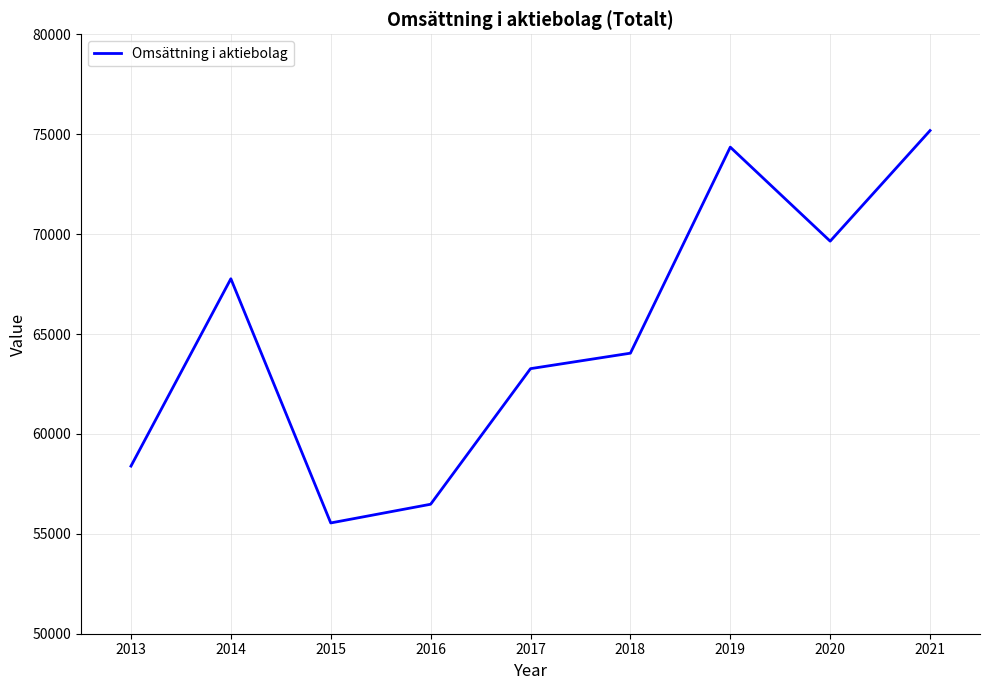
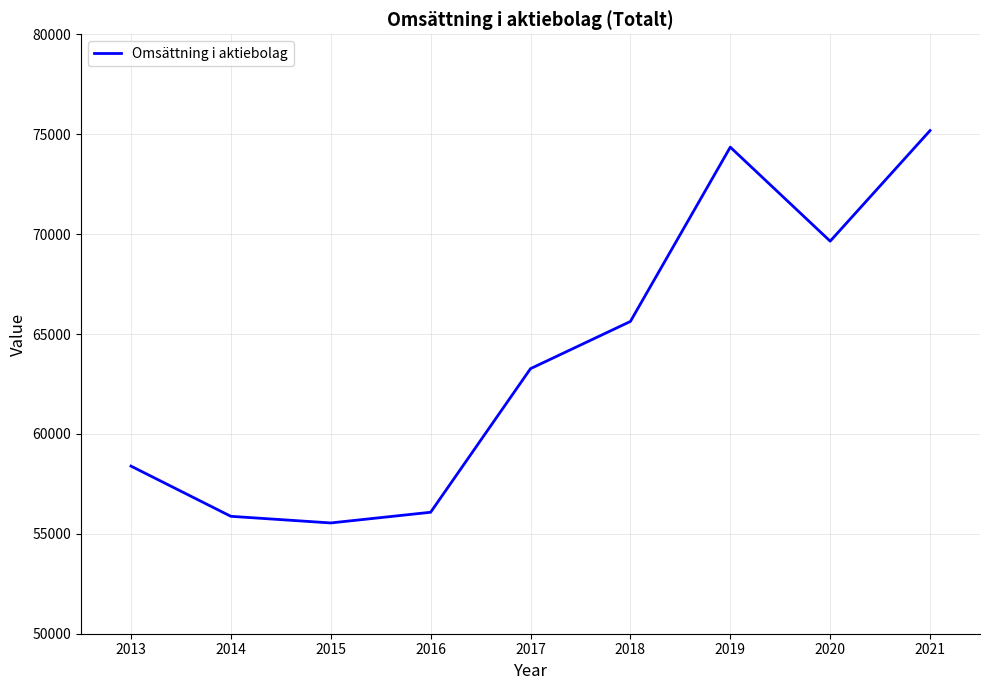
2014: 67800 -> 55900
2016: 56500 -> 56100
2018: 64000 -> 65600
